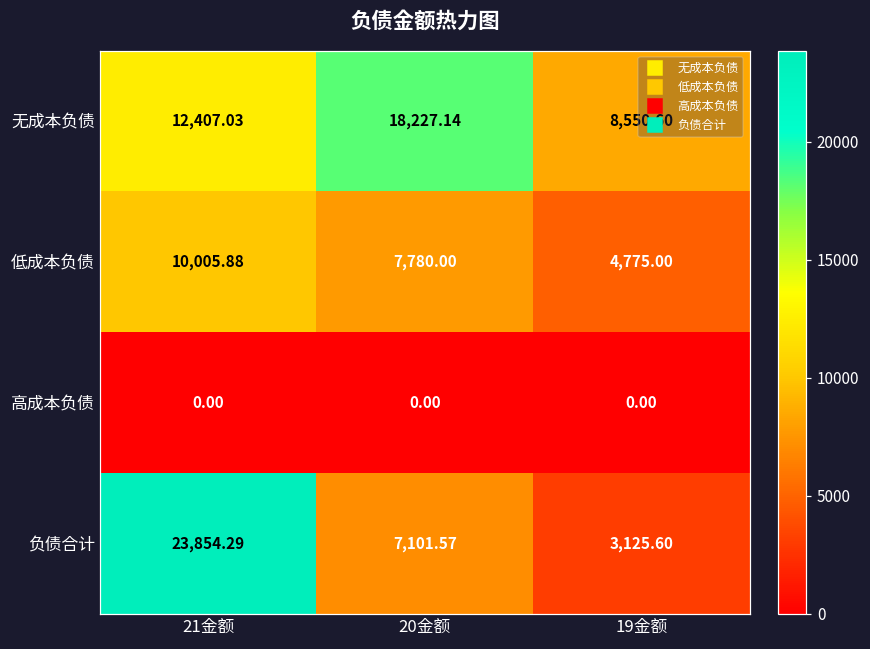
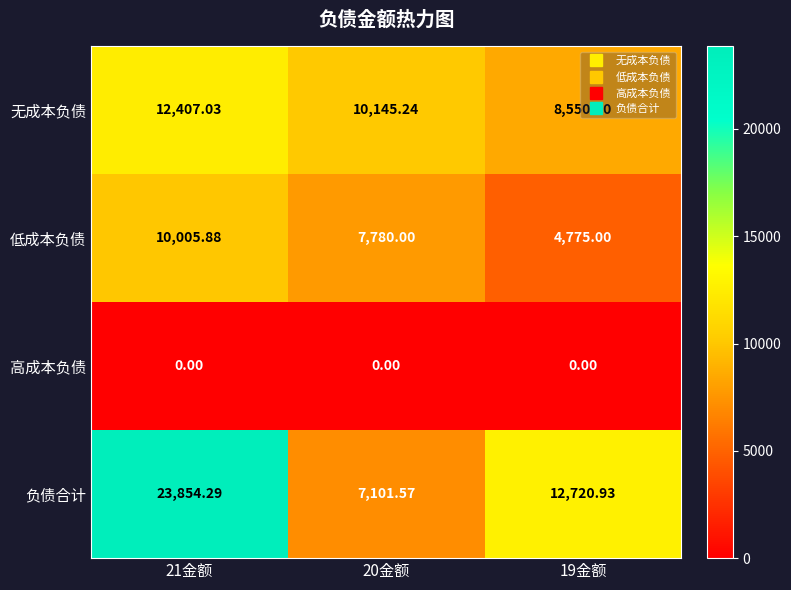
无成本负债, 20金额: 18,227.14 -> 10,145.24
负债合计, 19金额: 3,125.60 -> 12,720.93
